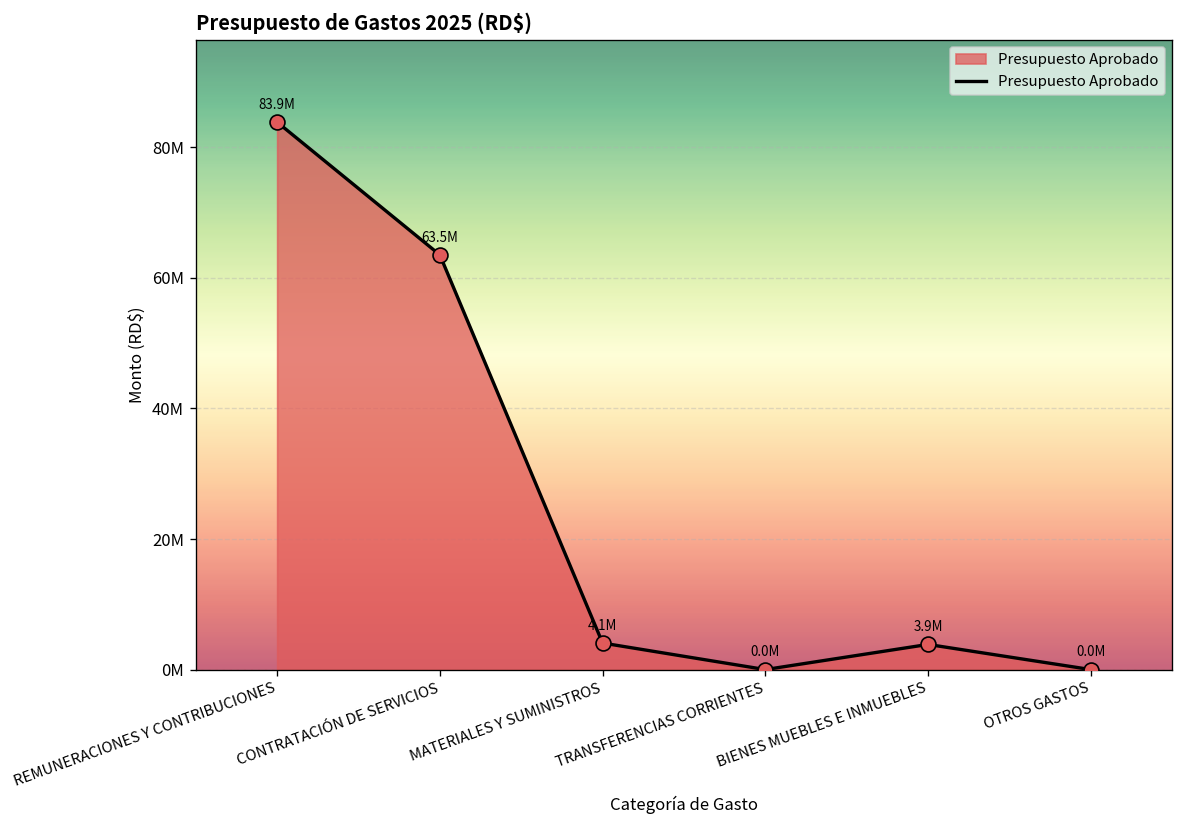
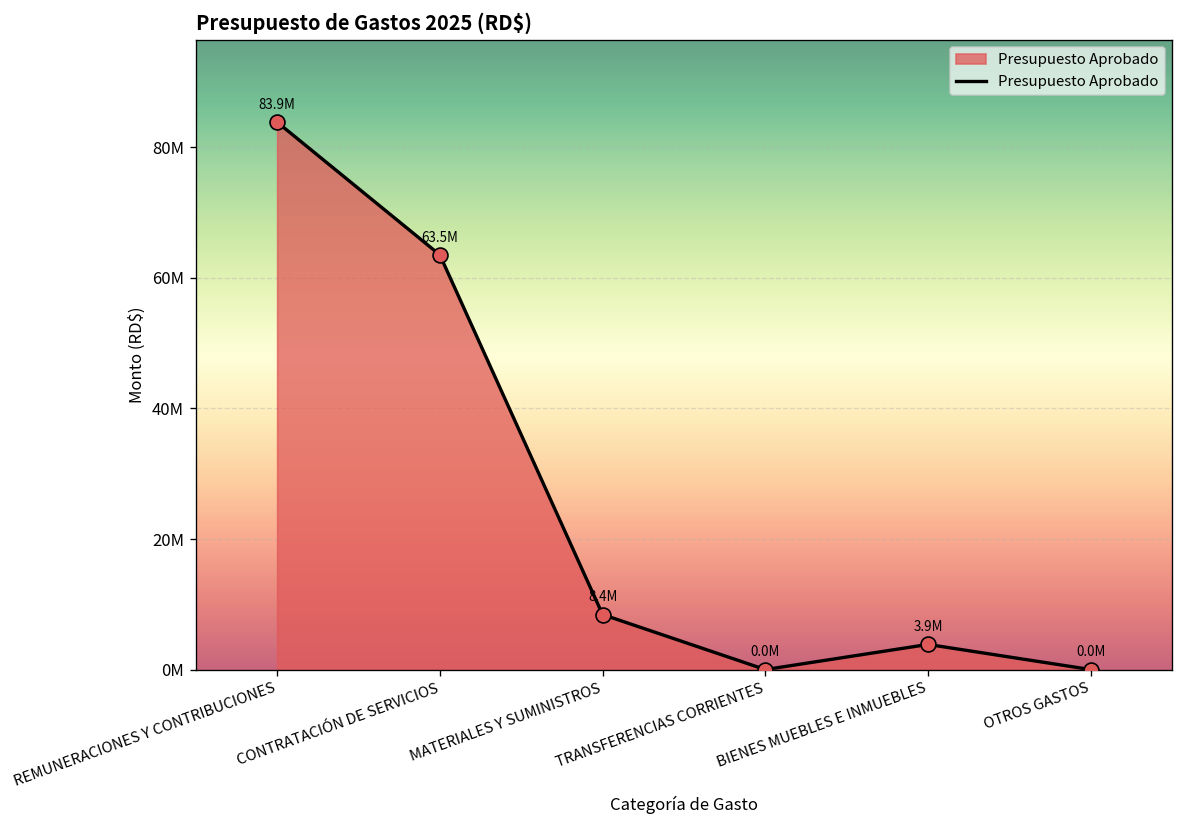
MATERIALES Y SUMINISTROS: 4.1M -> 8.4M
